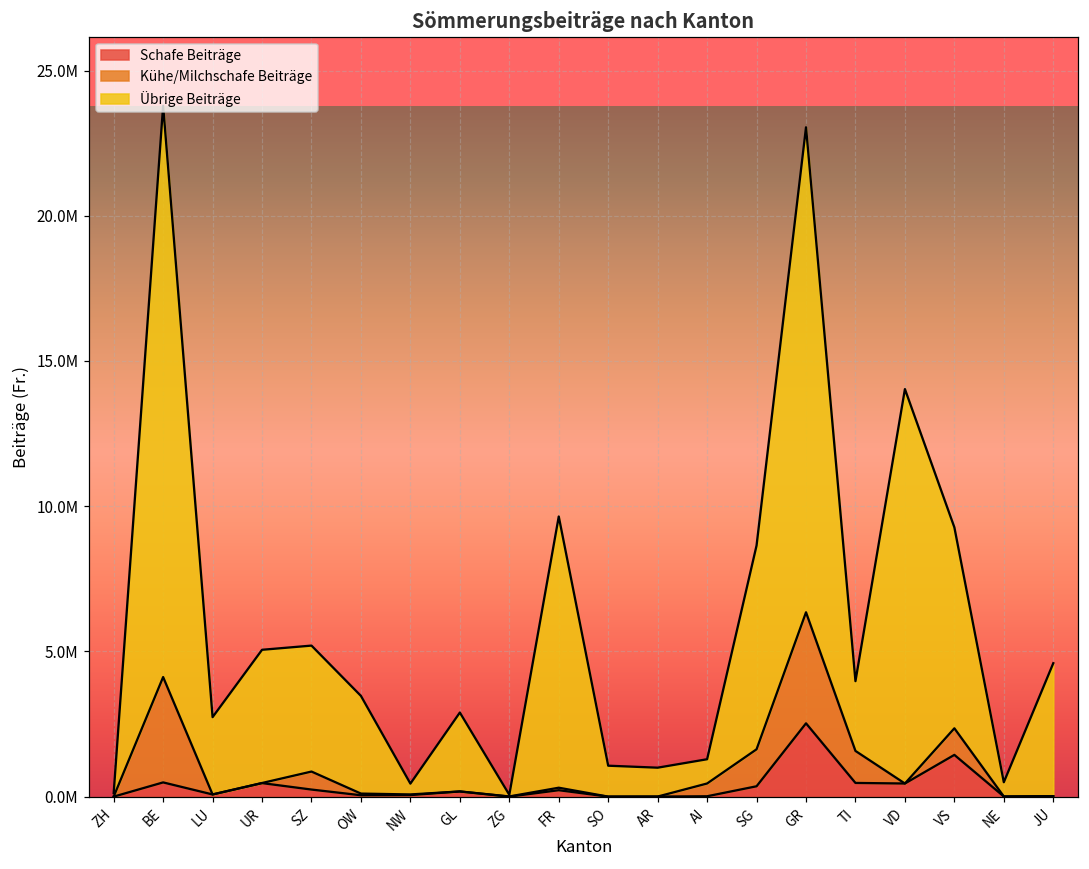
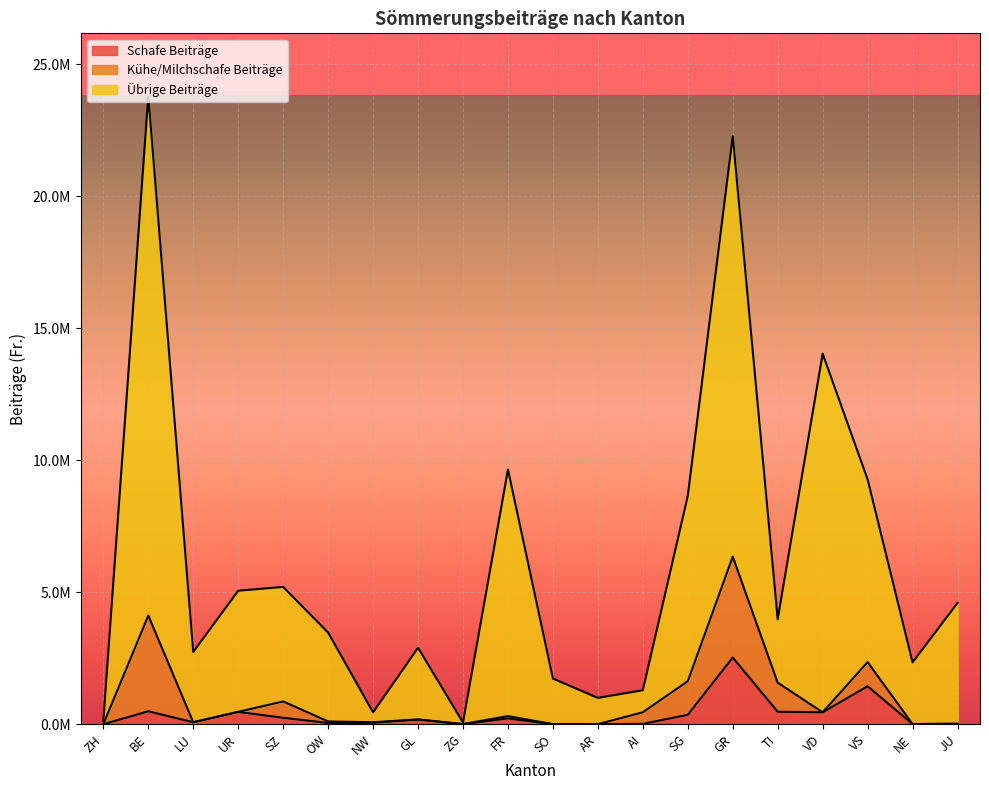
Übrige Beiträge, SO: 1100000 -> 1700000
Übrige Beiträge, GR: 16700000 -> 15900000
Übrige Beiträge, NE: 500000 -> 2300000
